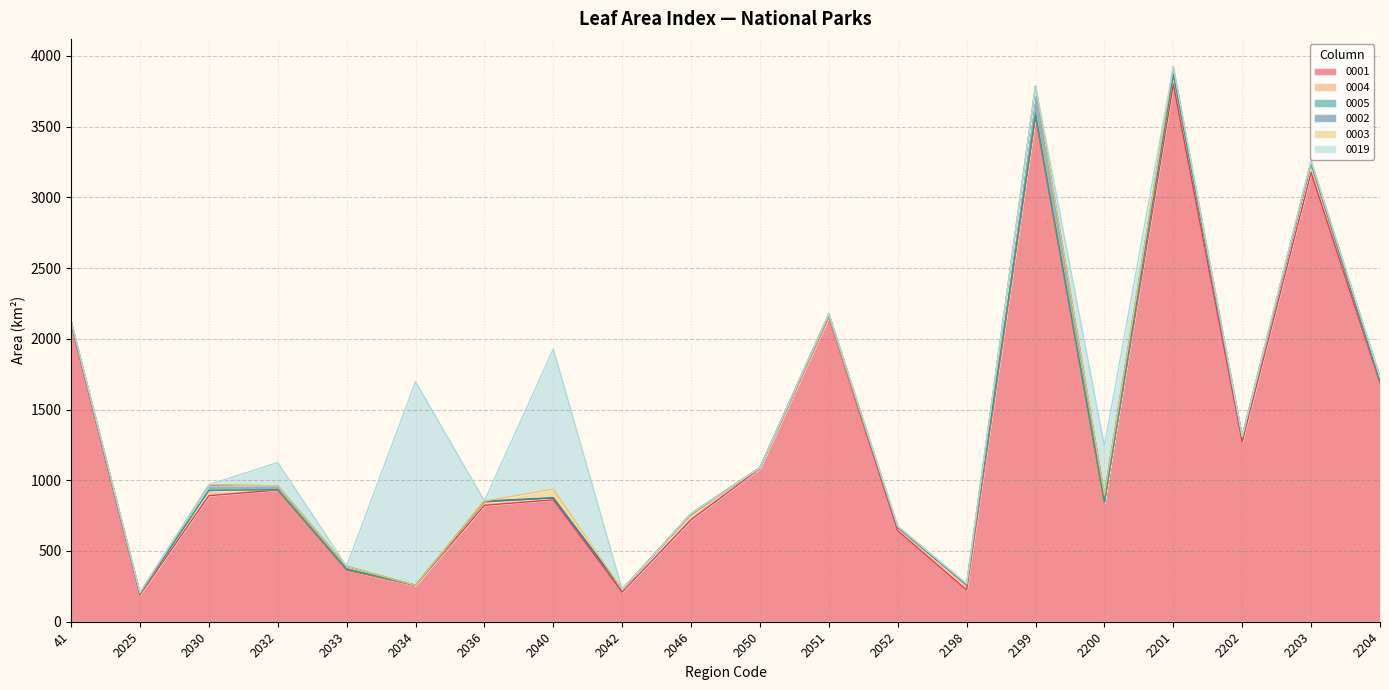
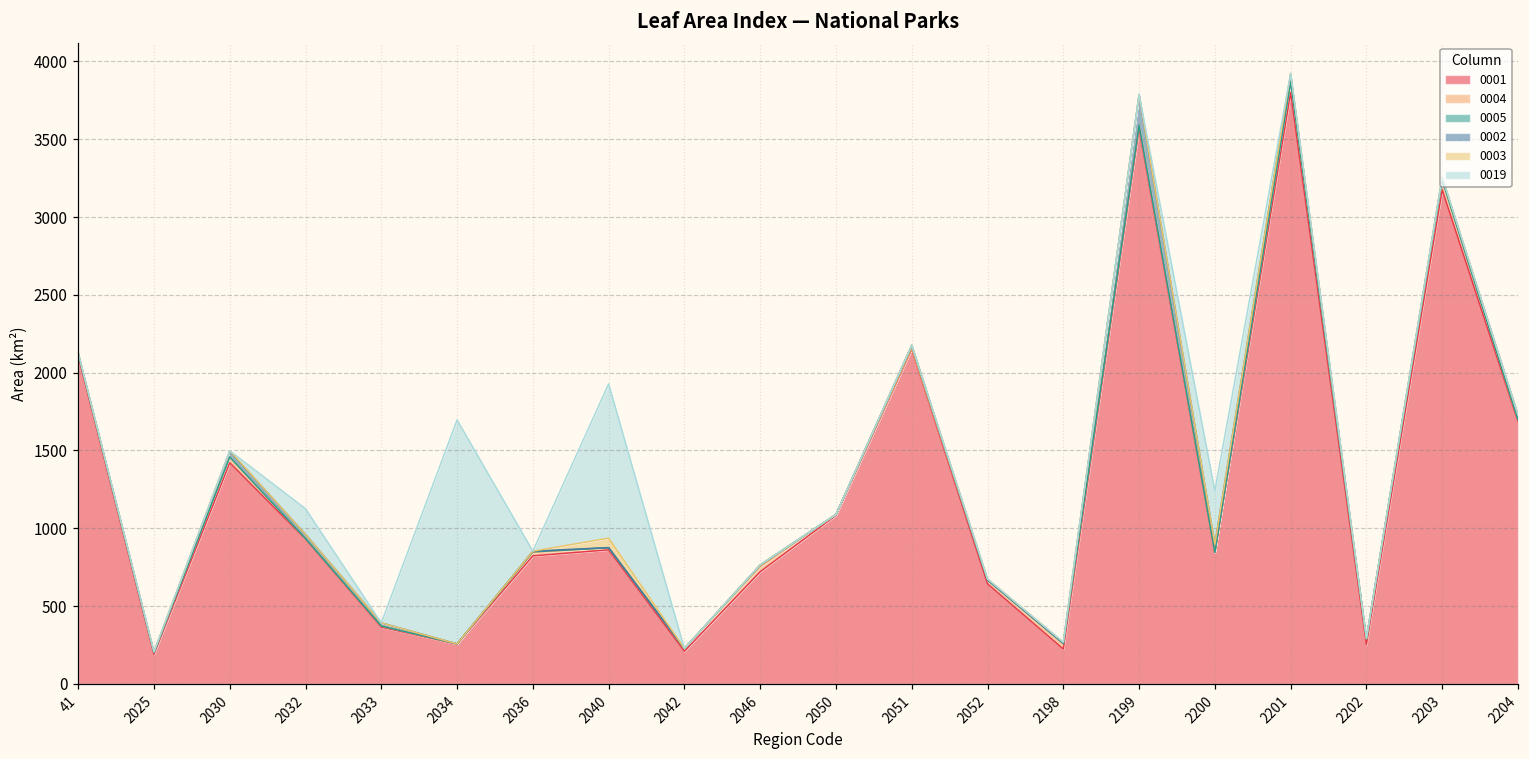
0001, 2030: 890 -> 1420
0001, 2202: 1270 -> 250
